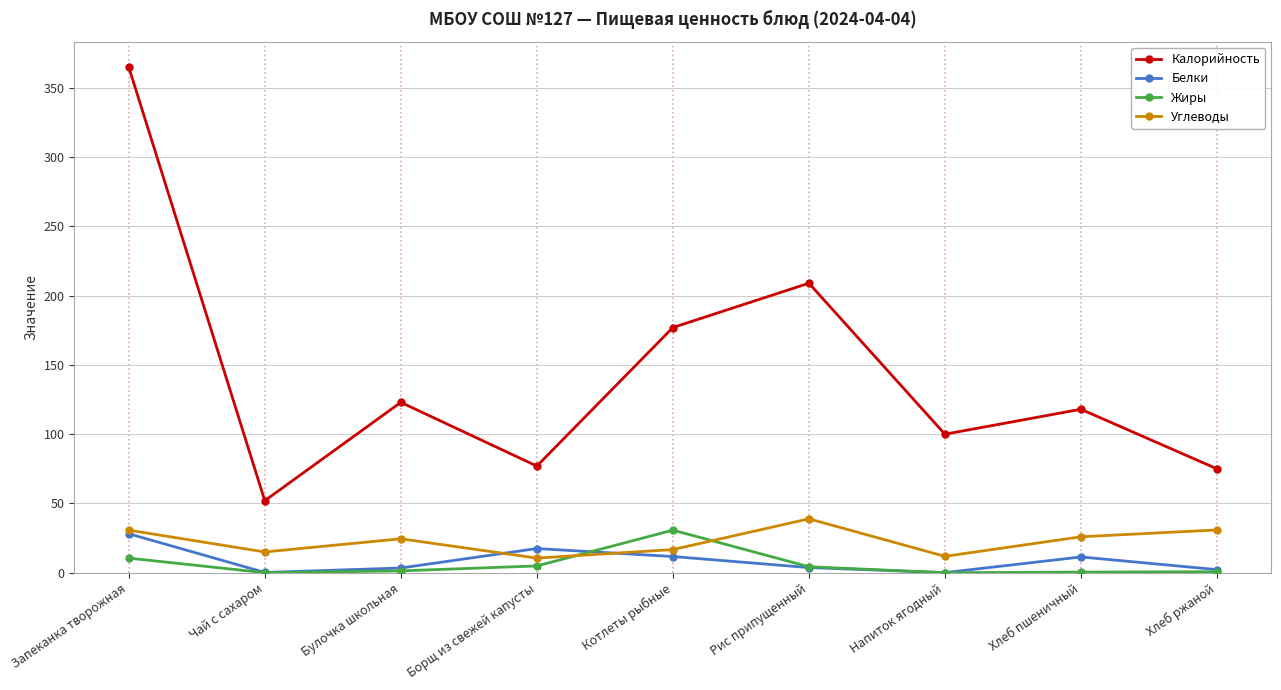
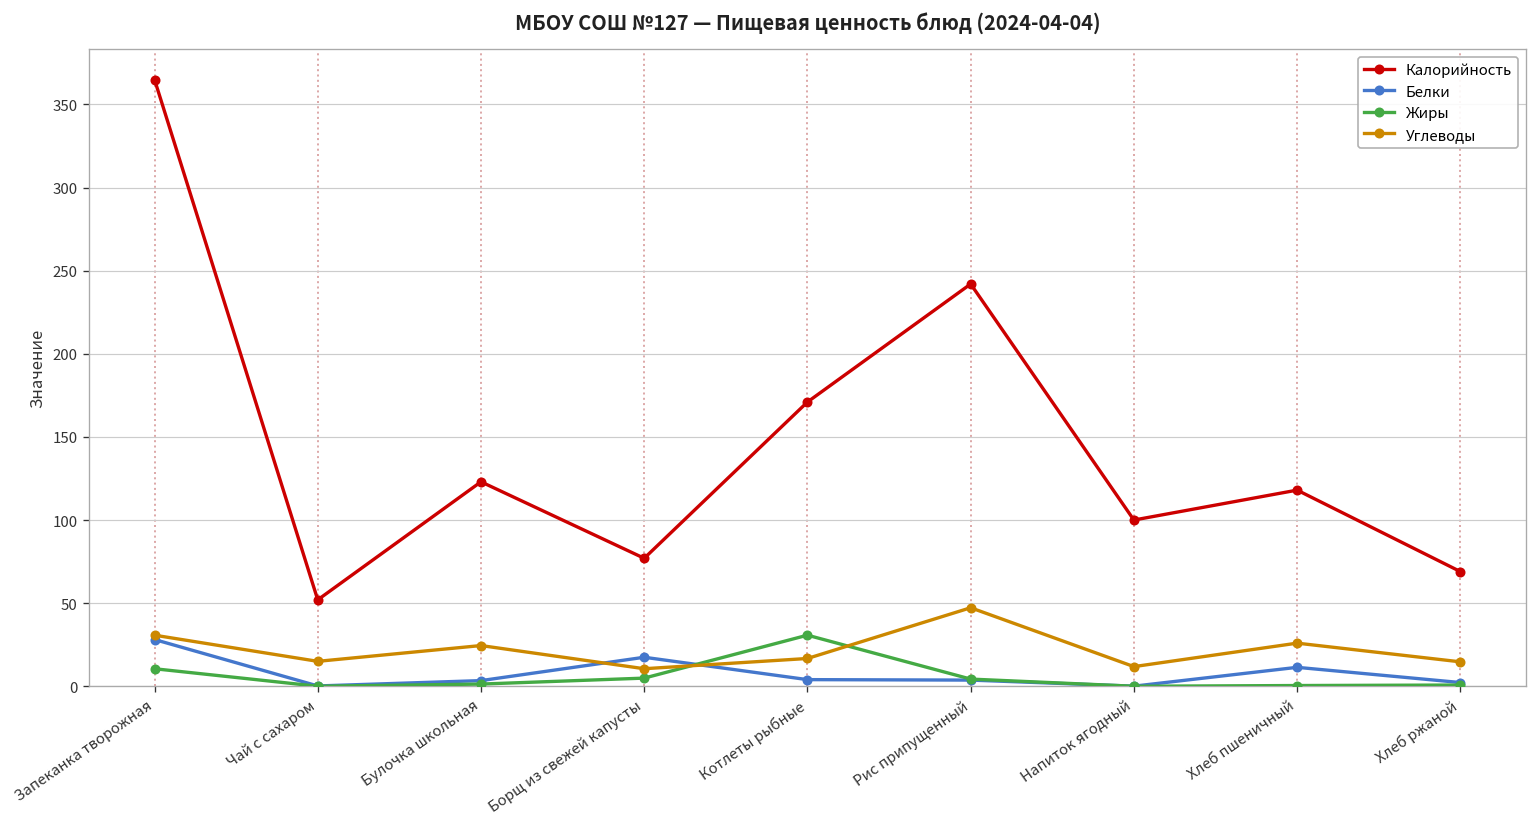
Калорийность, Котлеты рыбные: 177 -> 171
Белки, Котлеты рыбные: 12 -> 4
Калорийность, Рис припущенный: 209 -> 242
Углеводы, Рис припущенный: 39 -> 47
Калорийность, Хлеб ржаной: 75 -> 69
Углеводы, Хлеб ржаной: 31 -> 15
